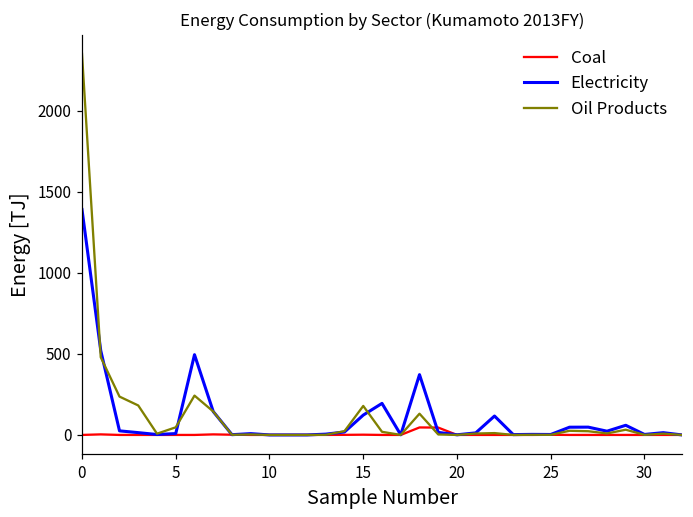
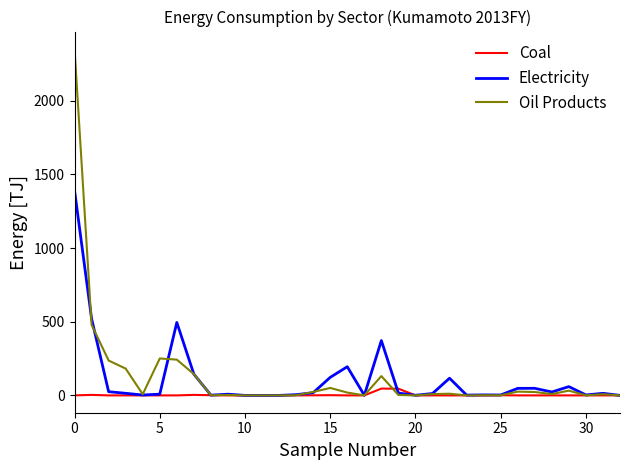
Oil Products, 5: 50 -> 250
Oil Products, 15: 180 -> 50
